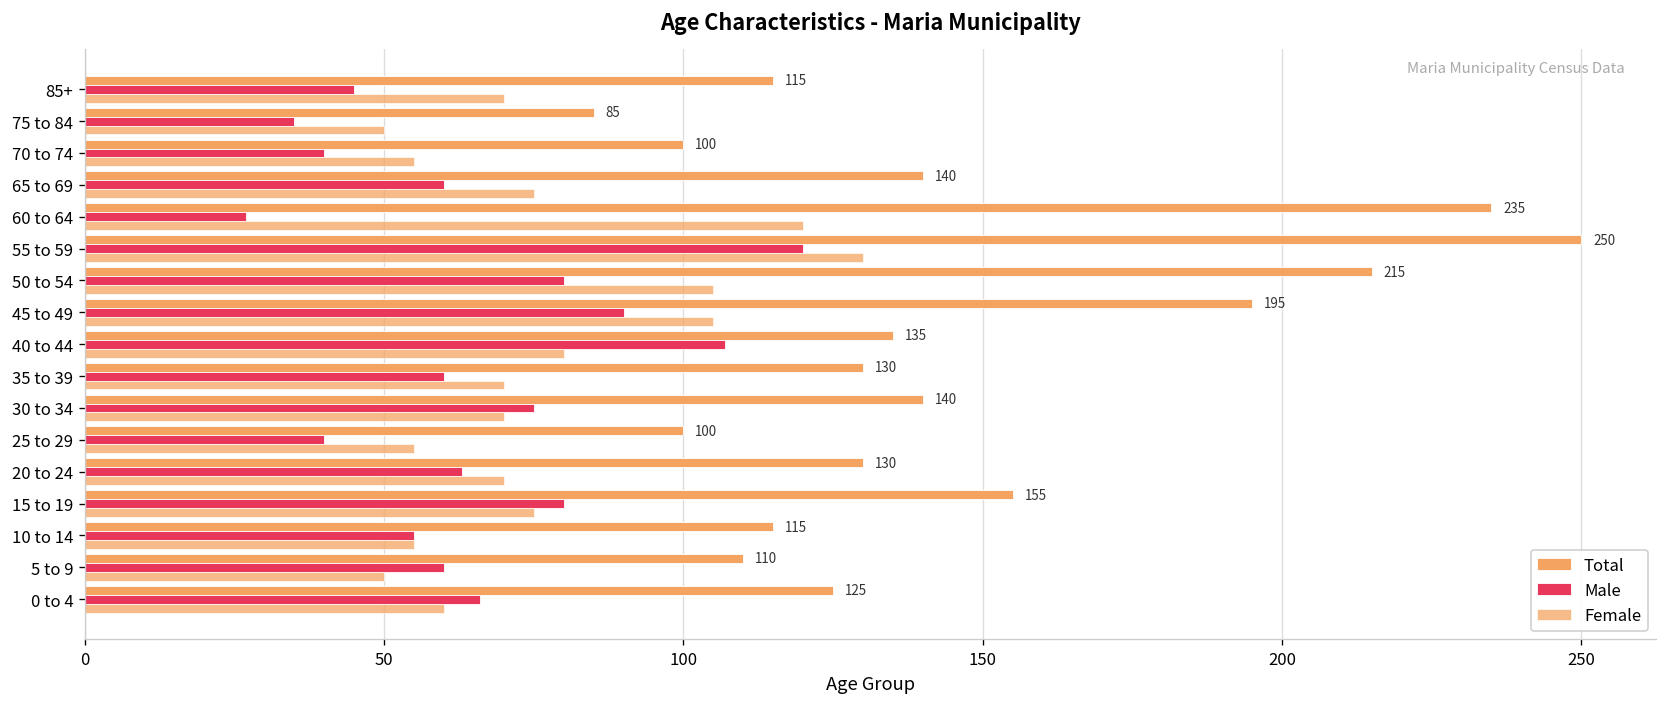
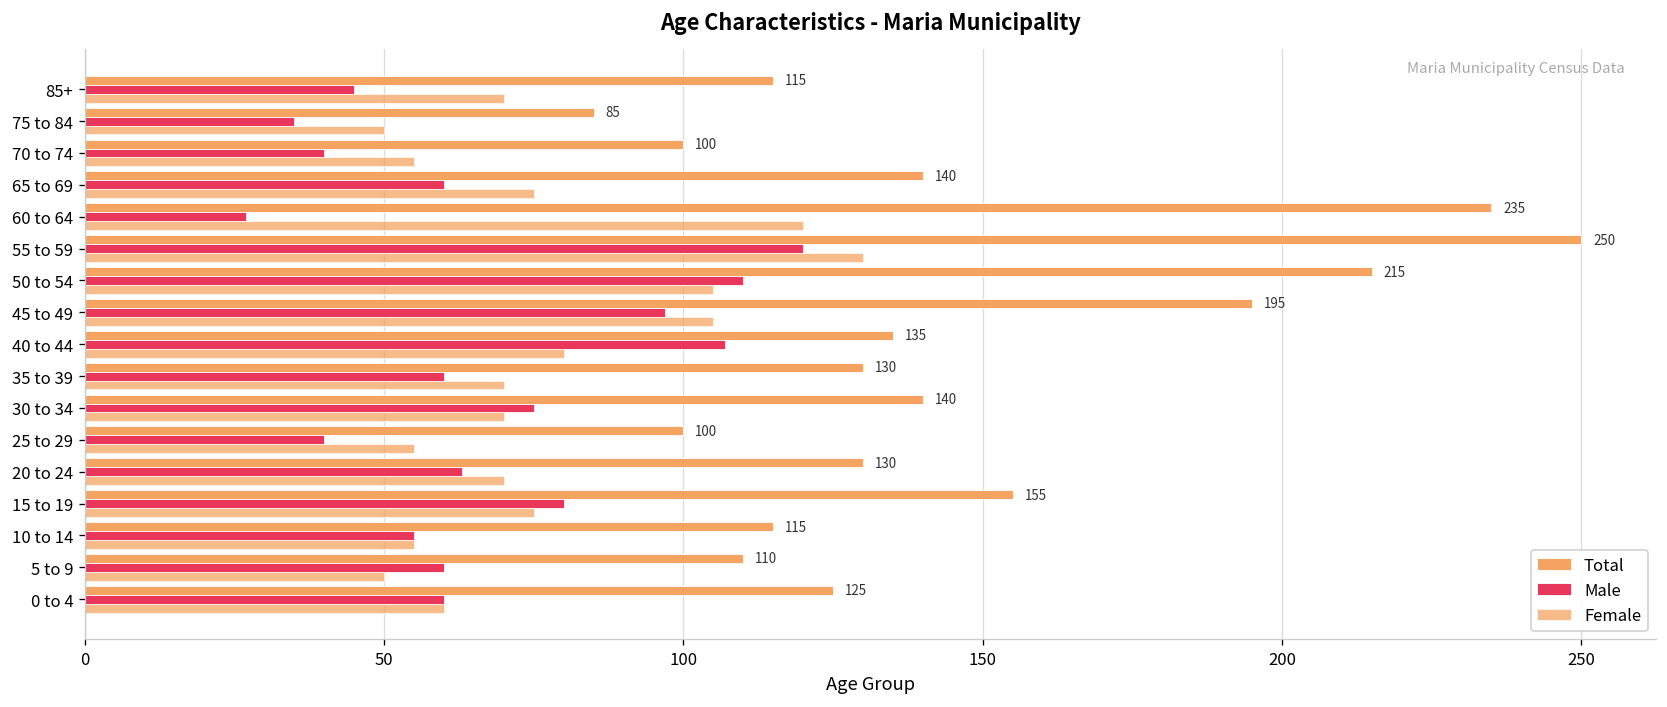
Male, 50 to 54: 80 -> 110
Male, 45 to 49: 90 -> 97
Male, 0 to 4: 66 -> 60
